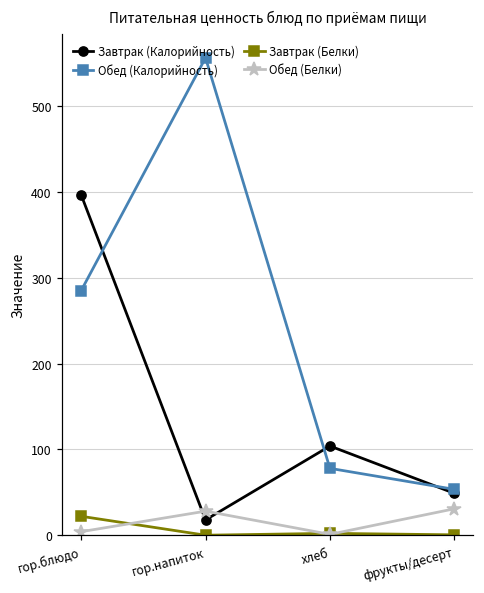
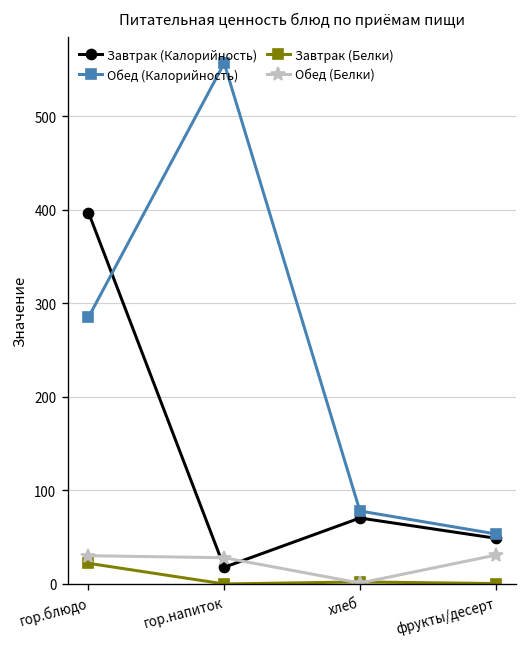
Обед (Белки), гор.блюдо: 0 -> 30
Завтрак (Калорийность), хлеб: 100 -> 70
